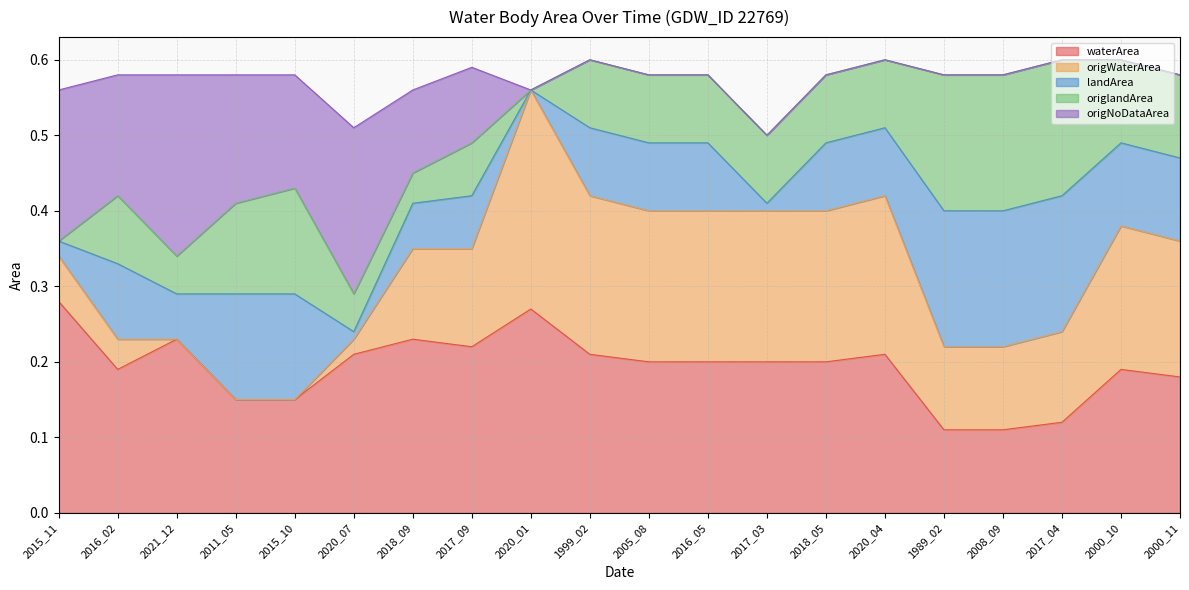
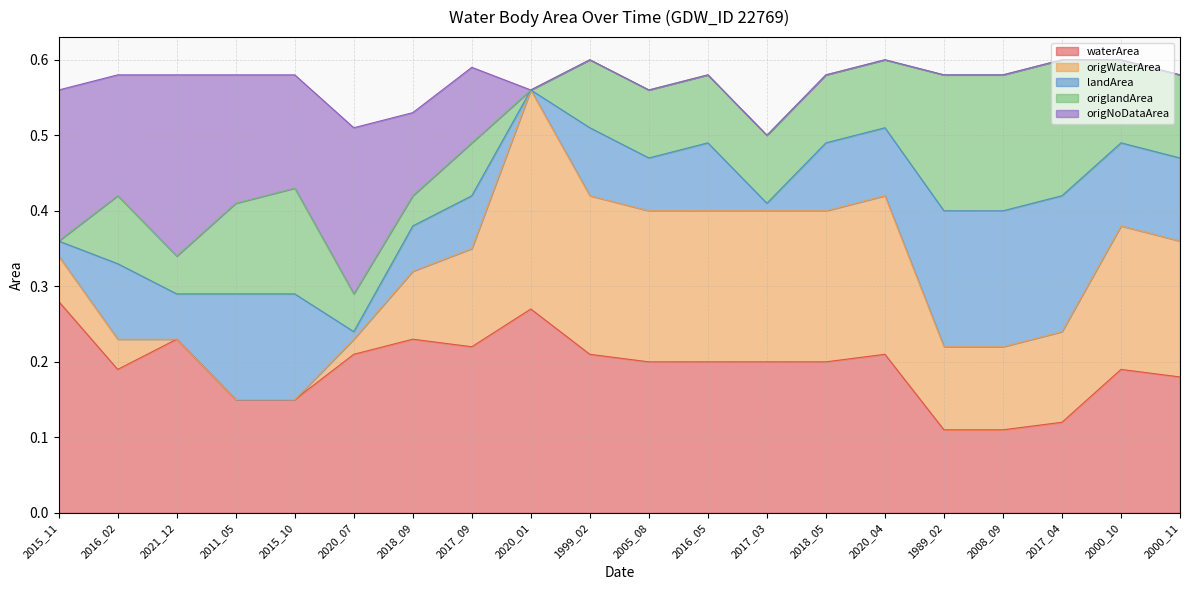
origWaterArea, 2018_09: 0.12 -> 0.09
landArea, 2005_08: 0.09 -> 0.07
